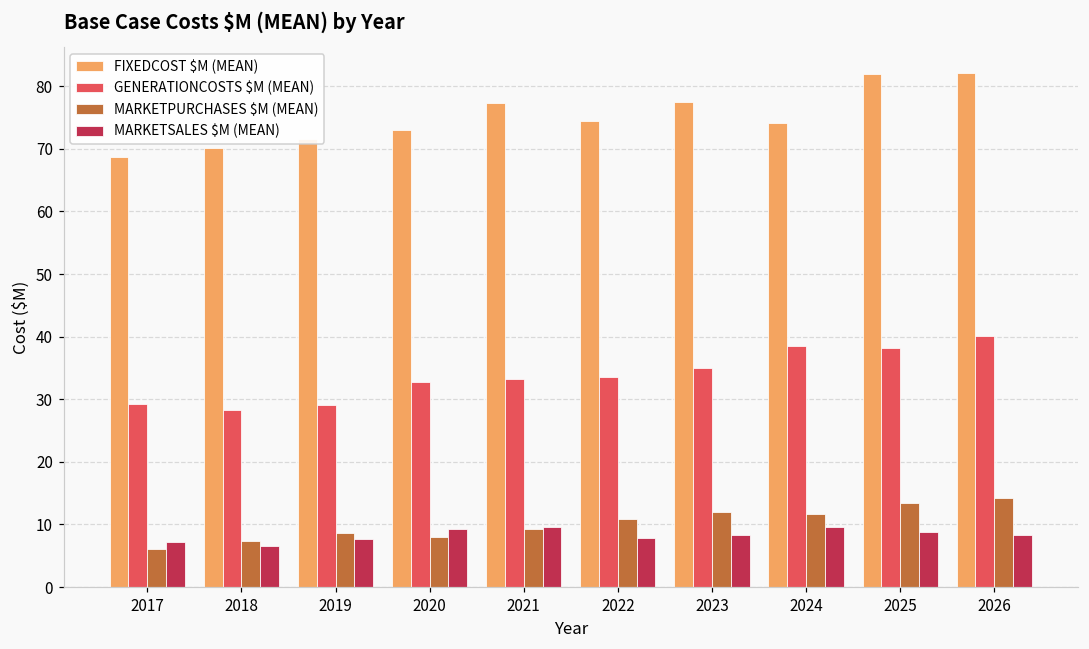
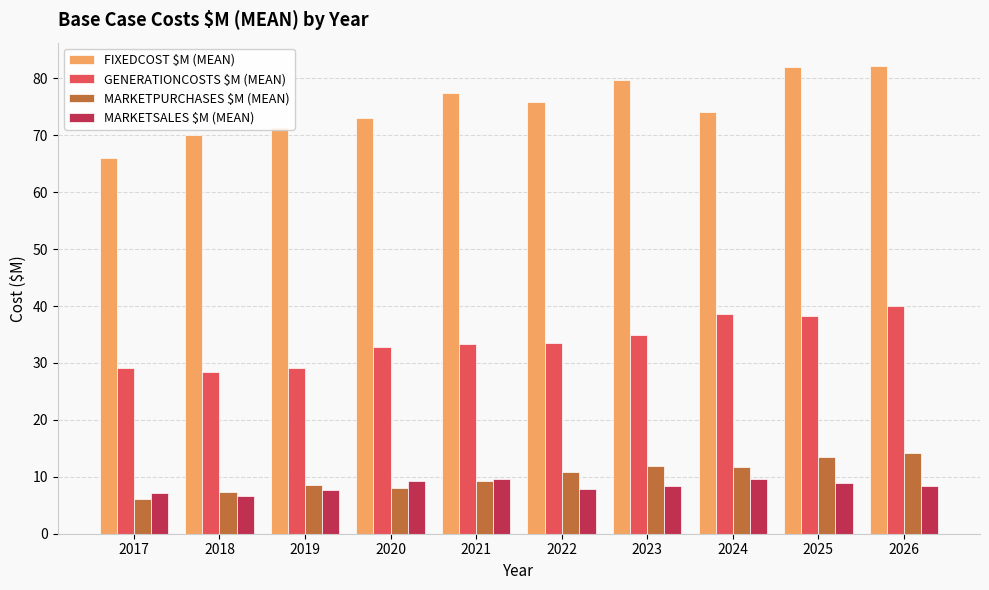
FIXEDCOST $M (MEAN), 2017: 69 -> 66
FIXEDCOST $M (MEAN), 2022: 74 -> 76
FIXEDCOST $M (MEAN), 2023: 77 -> 80
